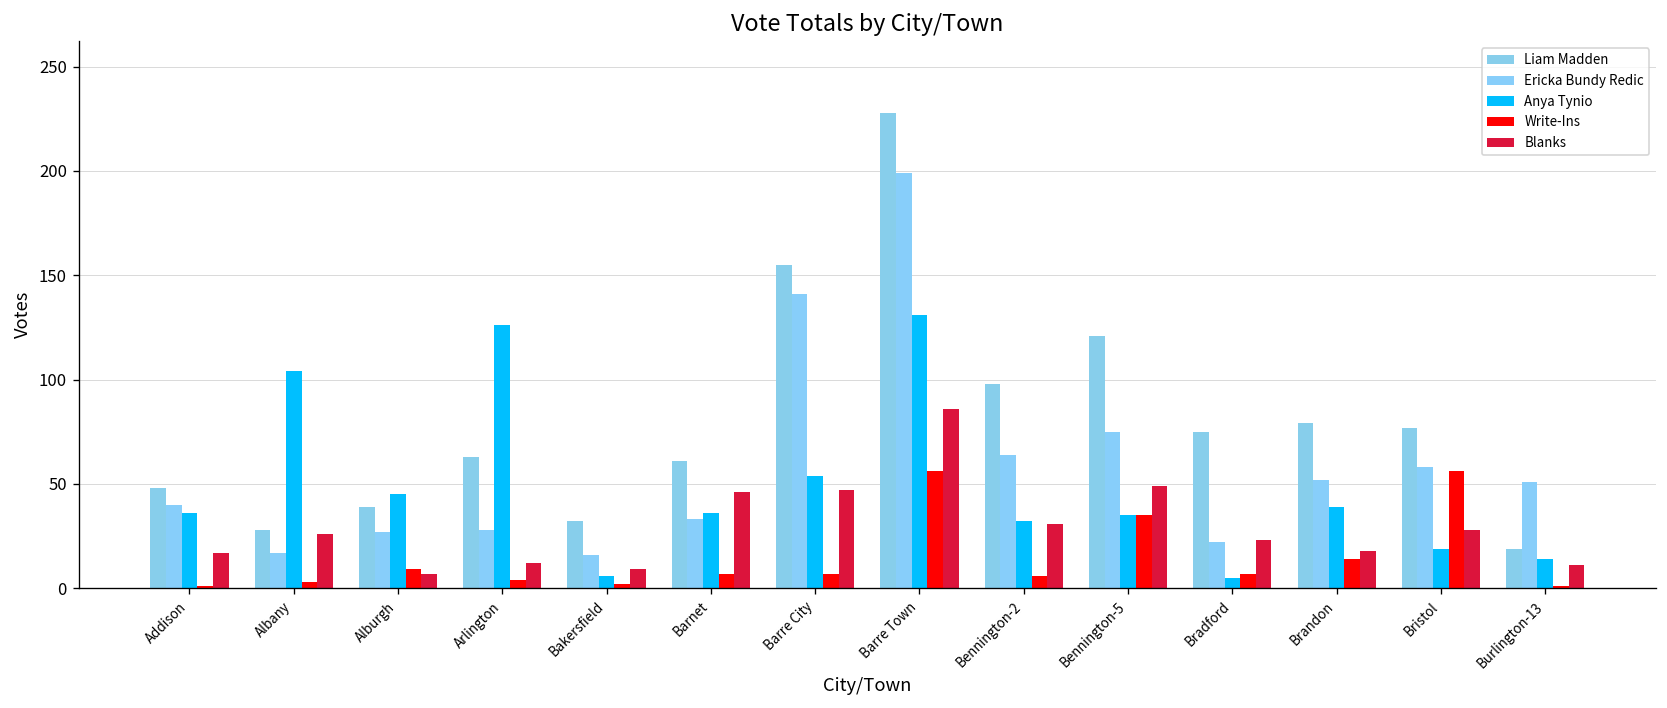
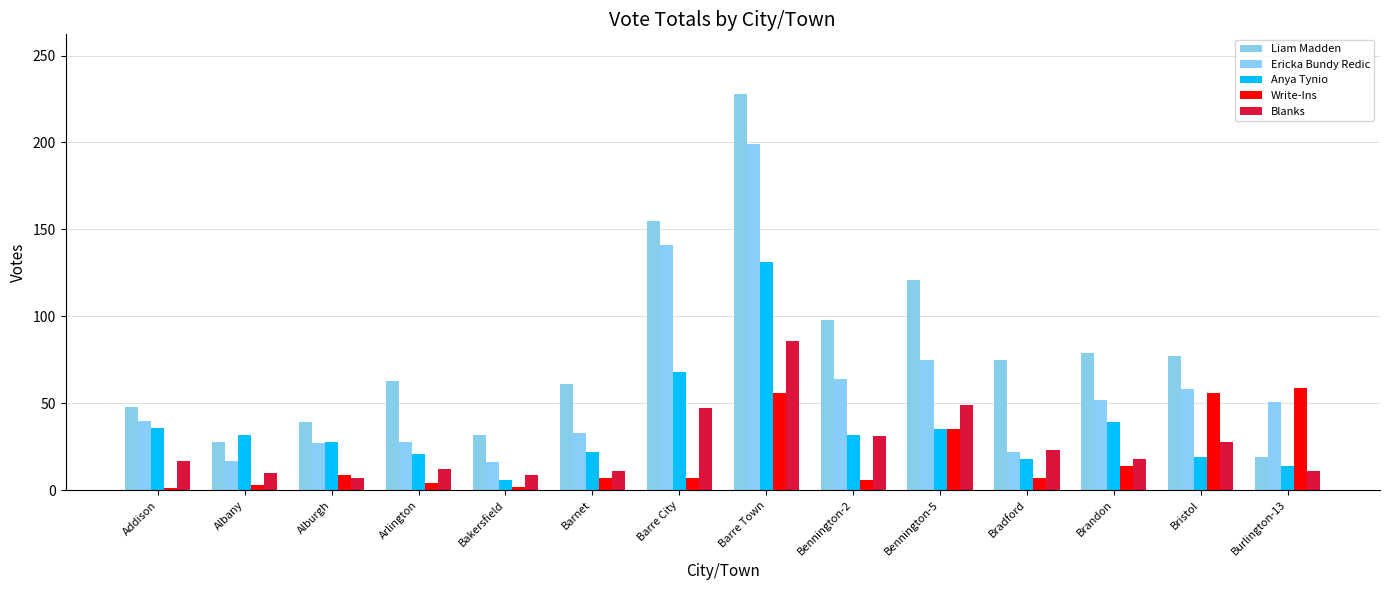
Anya Tynio, Albany: 104 -> 32
Blanks, Albany: 26 -> 10
Anya Tynio, Alburgh: 45 -> 28
Anya Tynio, Arlington: 126 -> 21
Anya Tynio, Barnet: 36 -> 22
Blanks, Barnet: 46 -> 11
Anya Tynio, Barre City: 54 -> 68
Anya Tynio, Bradford: 5 -> 18
Write-Ins, Burlington-13: 1 -> 59
